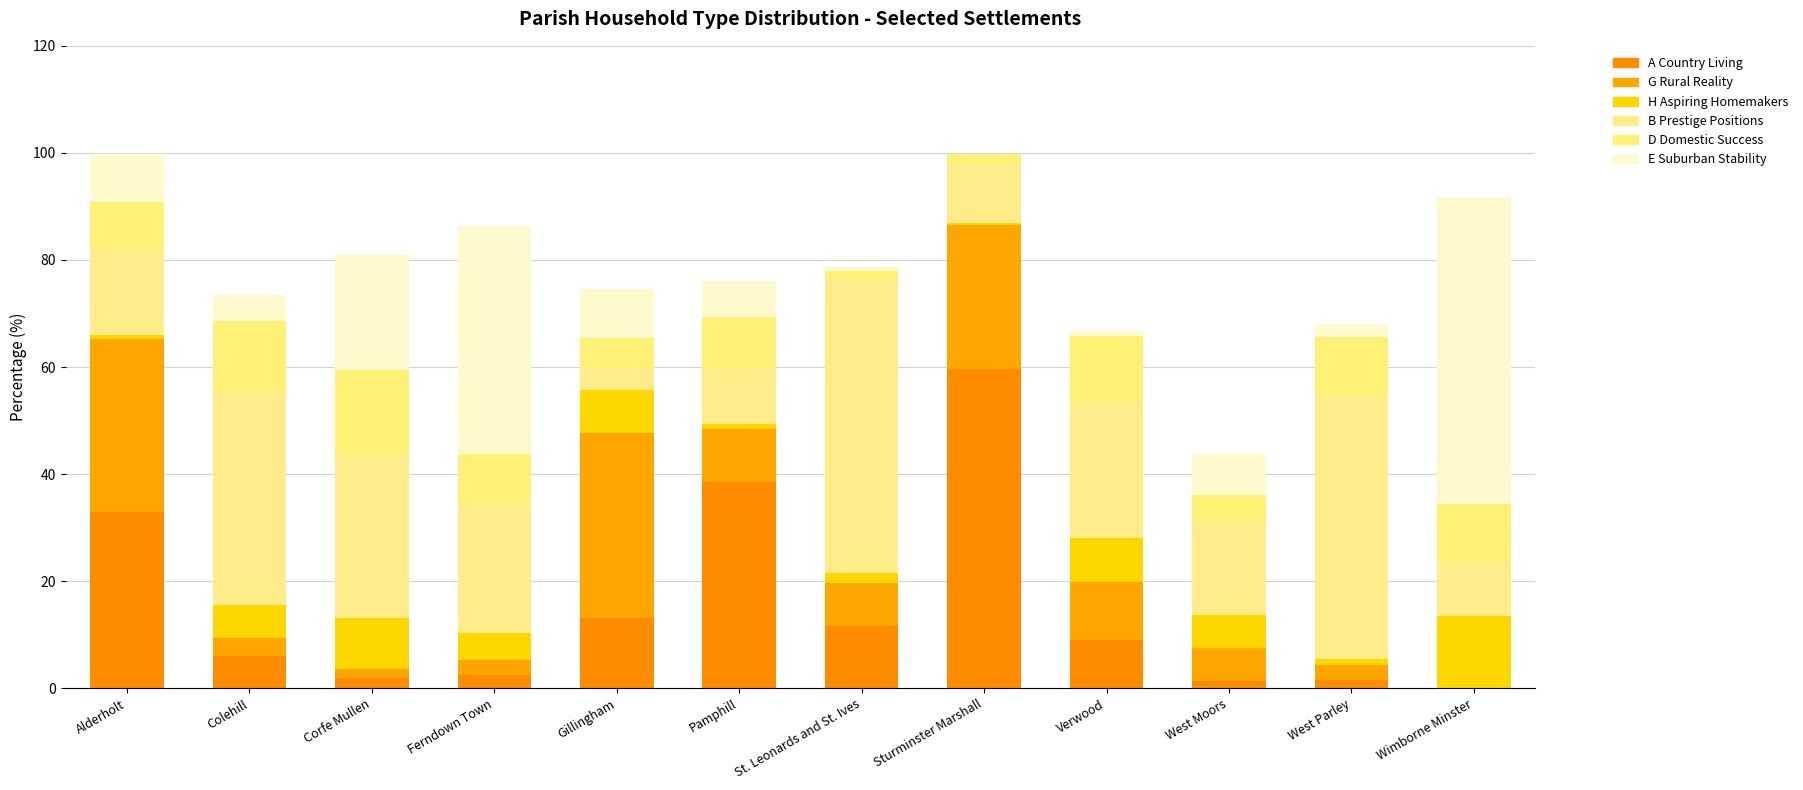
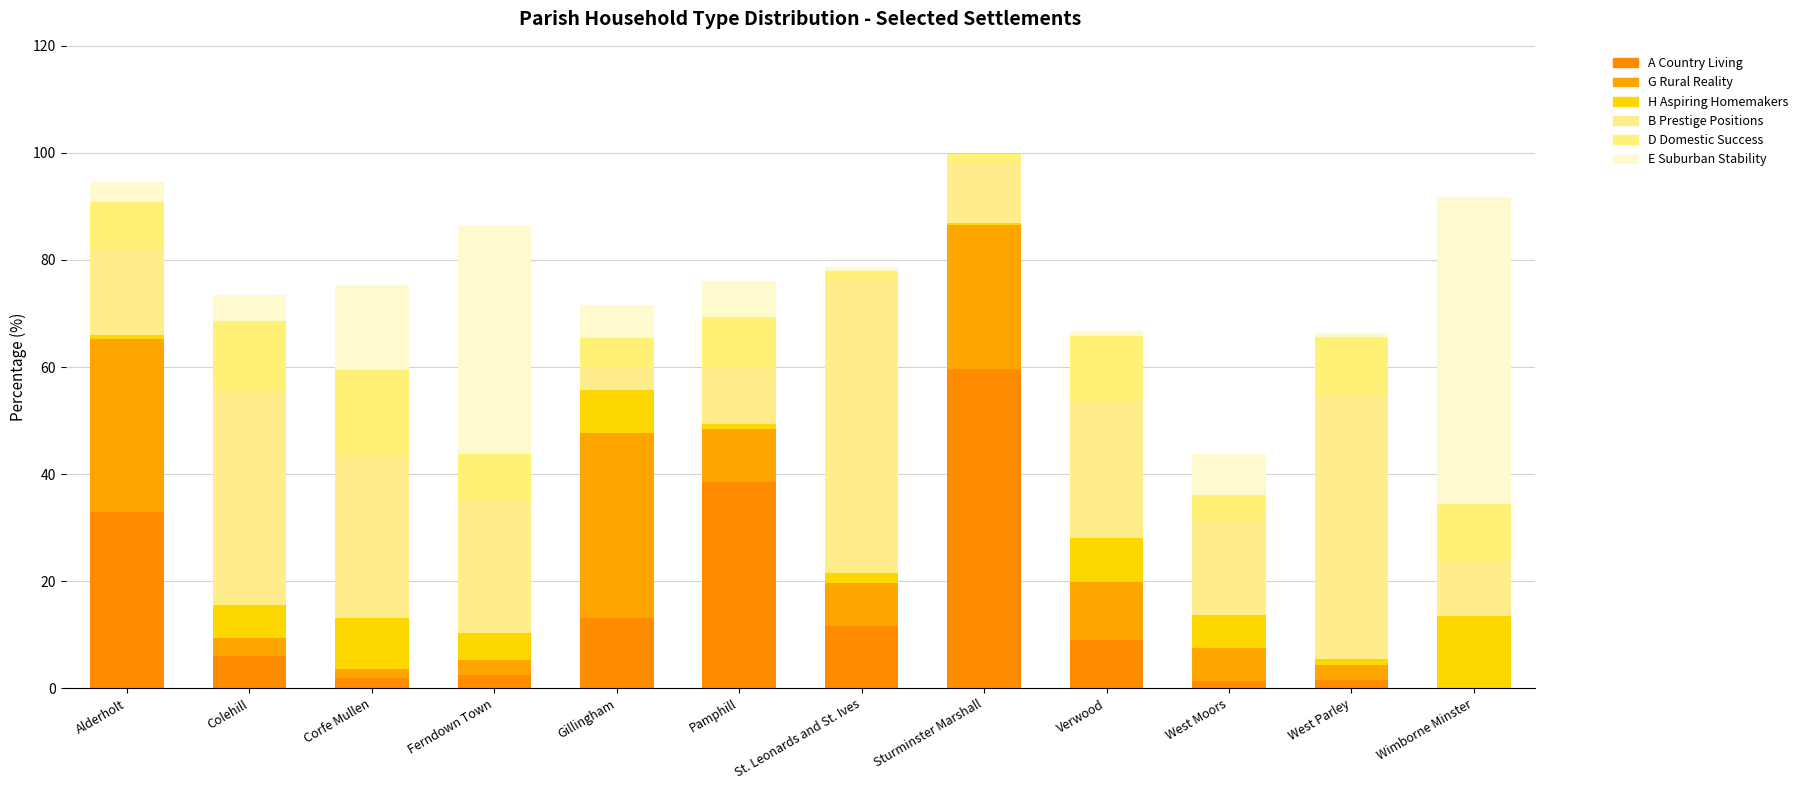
E Suburban Stability, Alderholt: 9 -> 4
E Suburban Stability, Corfe Mullen: 22 -> 16
E Suburban Stability, Gillingham: 9 -> 6
E Suburban Stability, West Parley: 2 -> 1
